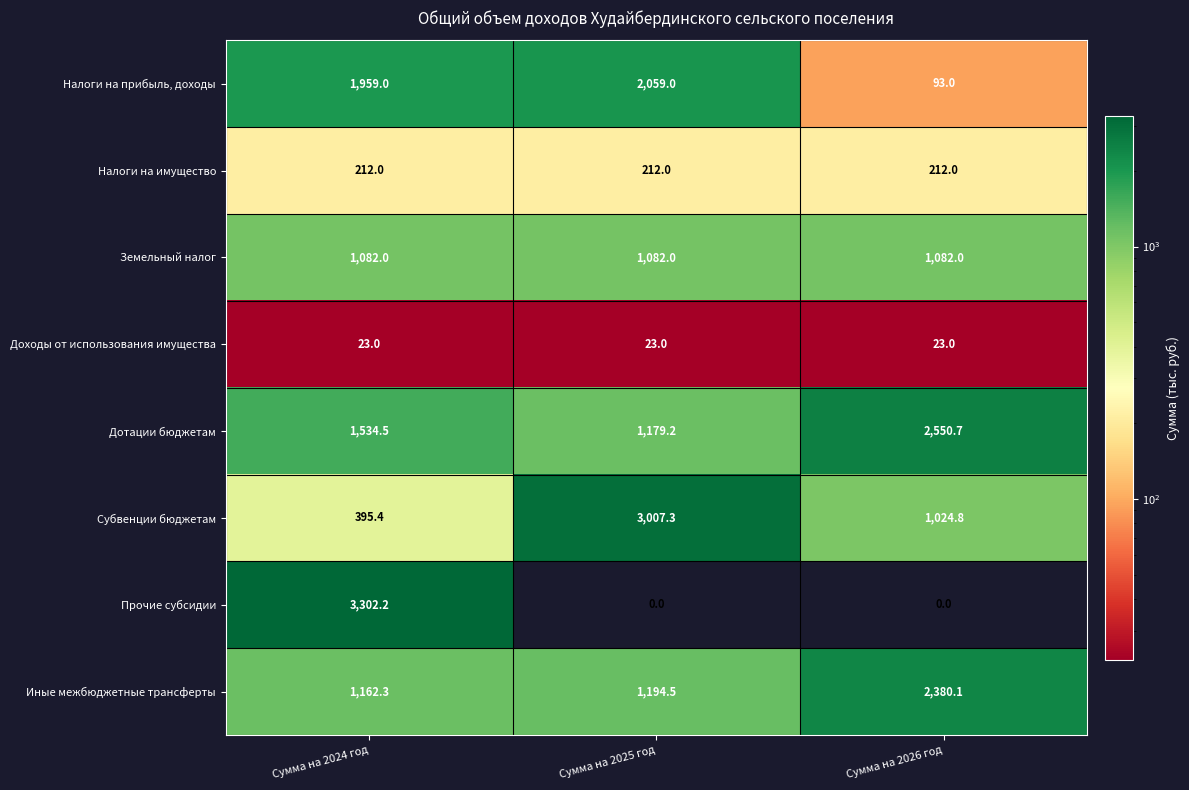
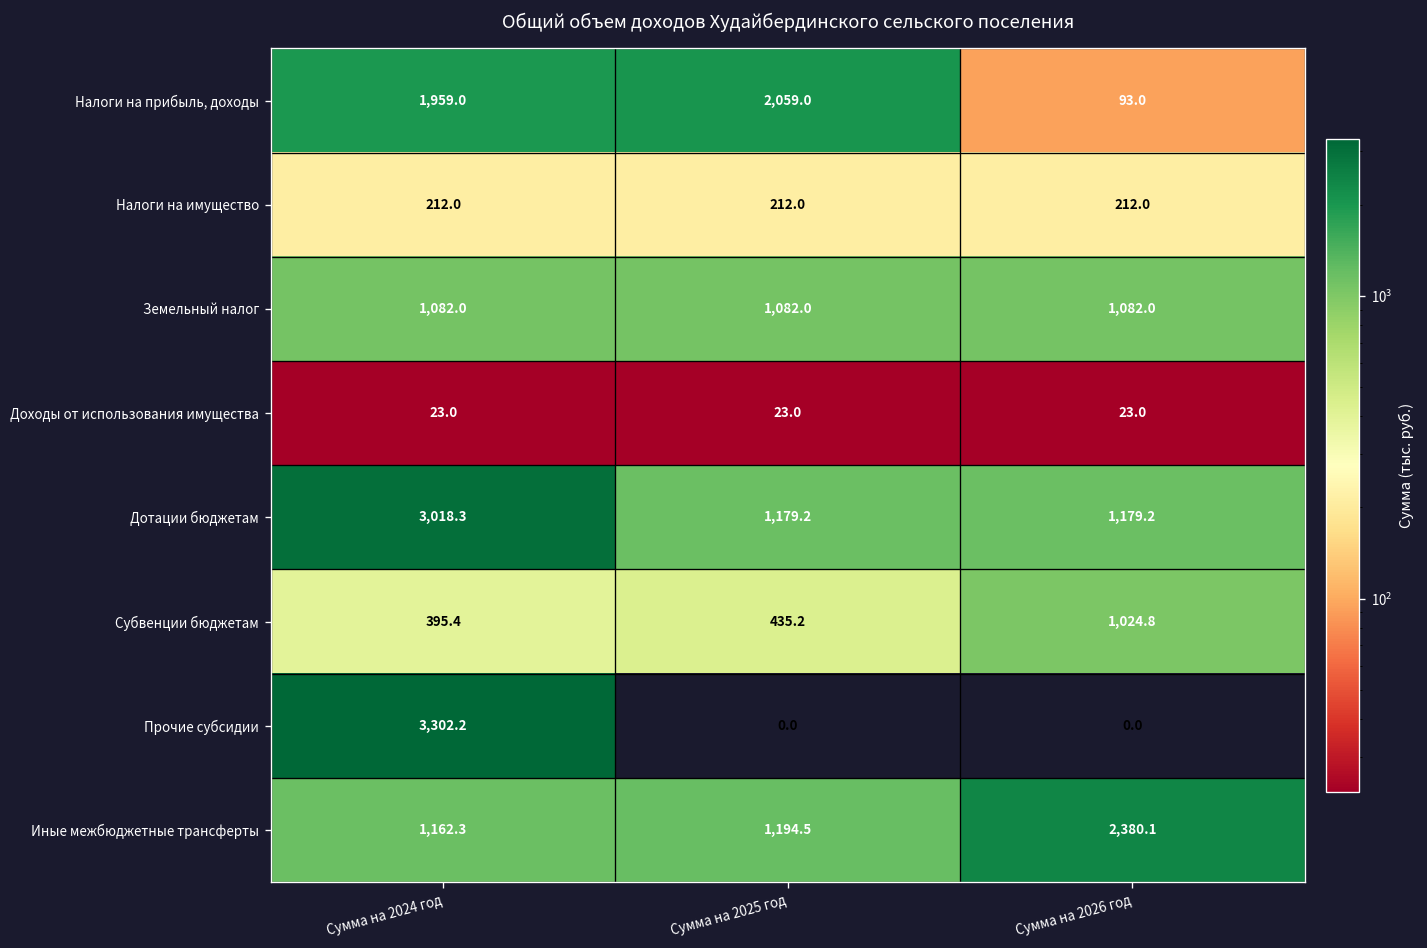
Дотации бюджетам, Сумма на 2024 год: 1,534.5 -> 3,018.3
Дотации бюджетам, Сумма на 2026 год: 2,550.7 -> 1,179.2
Субвенции бюджетам, Сумма на 2025 год: 3,007.3 -> 435.2
